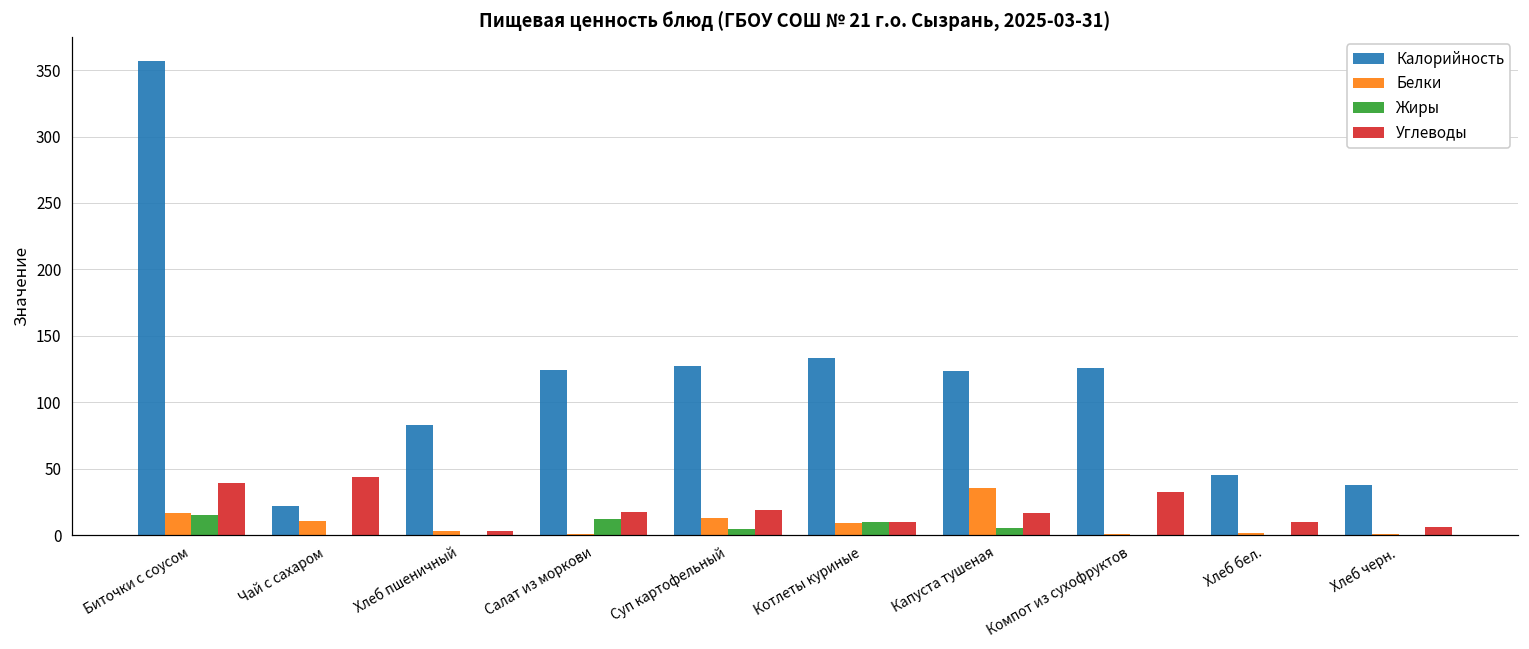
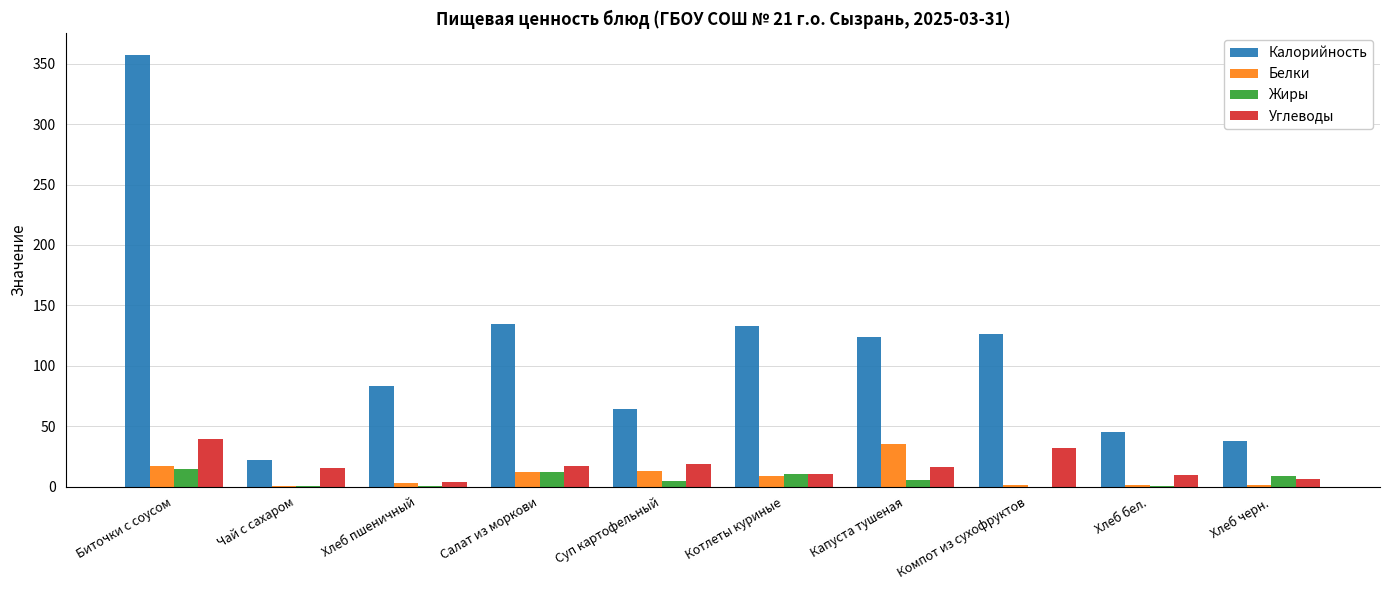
Белки, Чай с сахаром: 11 -> 0
Углеводы, Чай с сахаром: 44 -> 15
Калорийность, Салат из моркови: 124 -> 135
Белки, Салат из моркови: 1 -> 12
Калорийность, Суп картофельный: 128 -> 64
Жиры, Хлеб черн.: 0 -> 9
